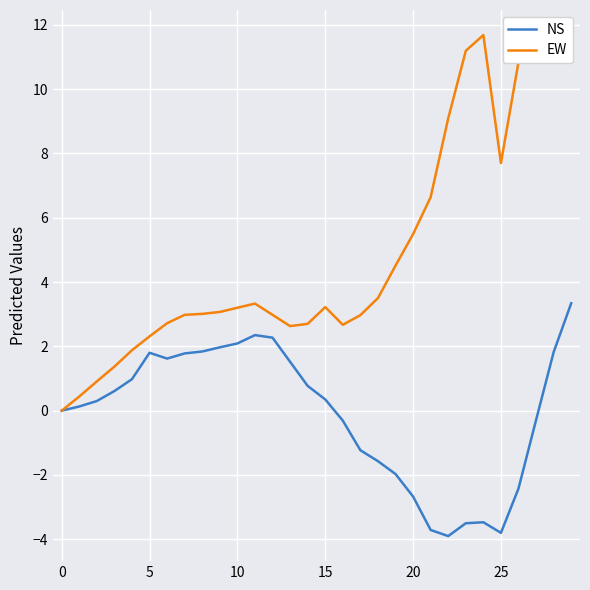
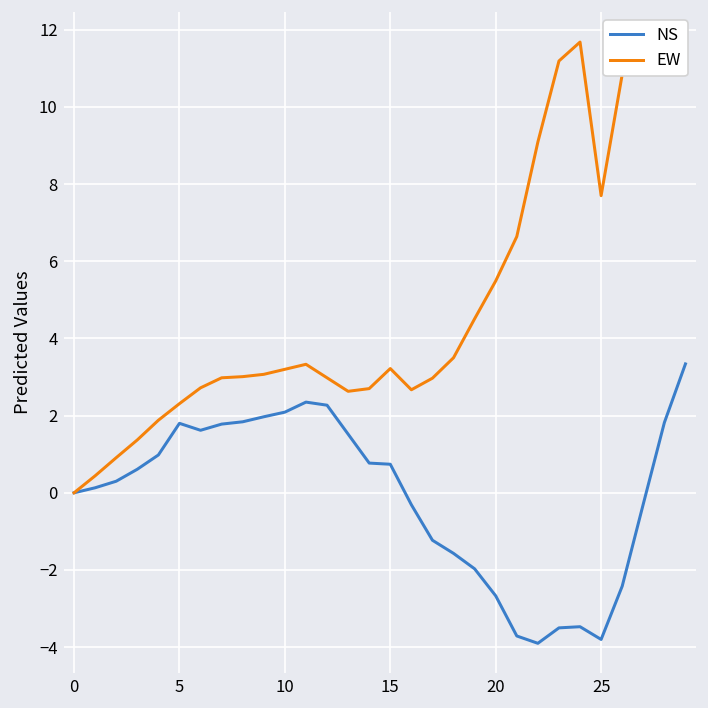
NS, 15: 0.4 -> 0.7
